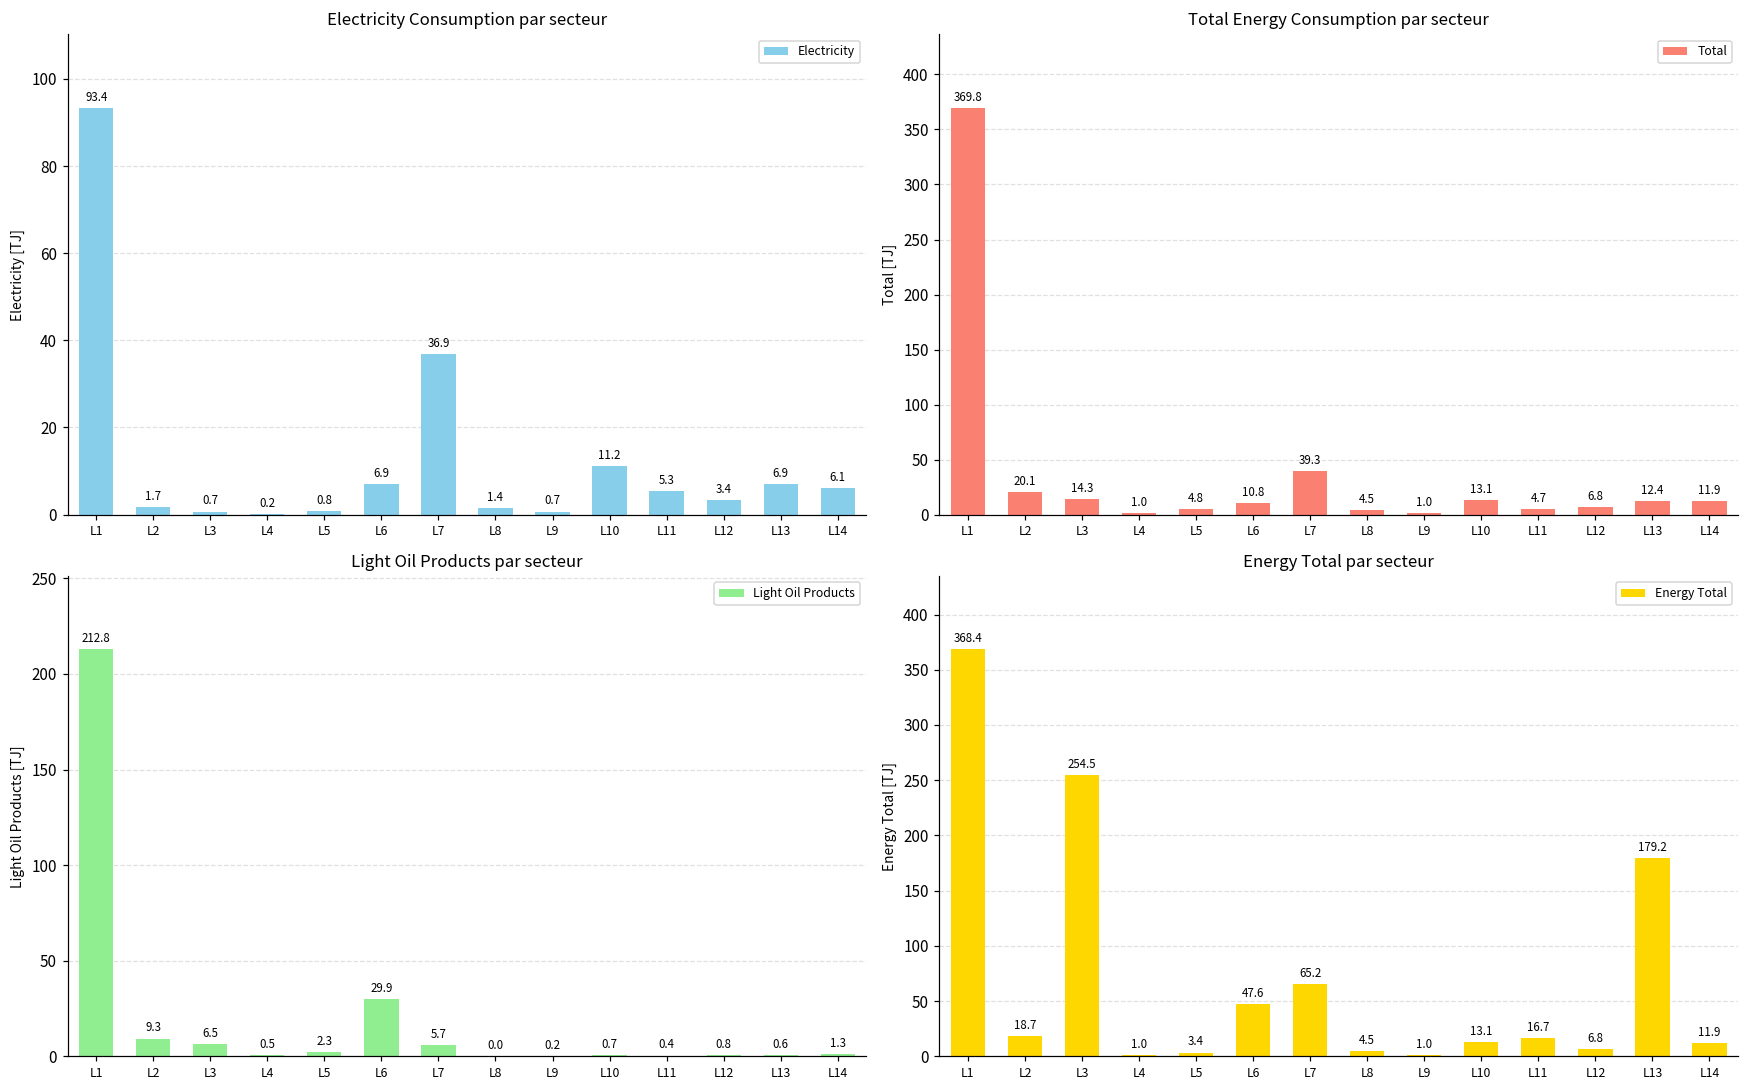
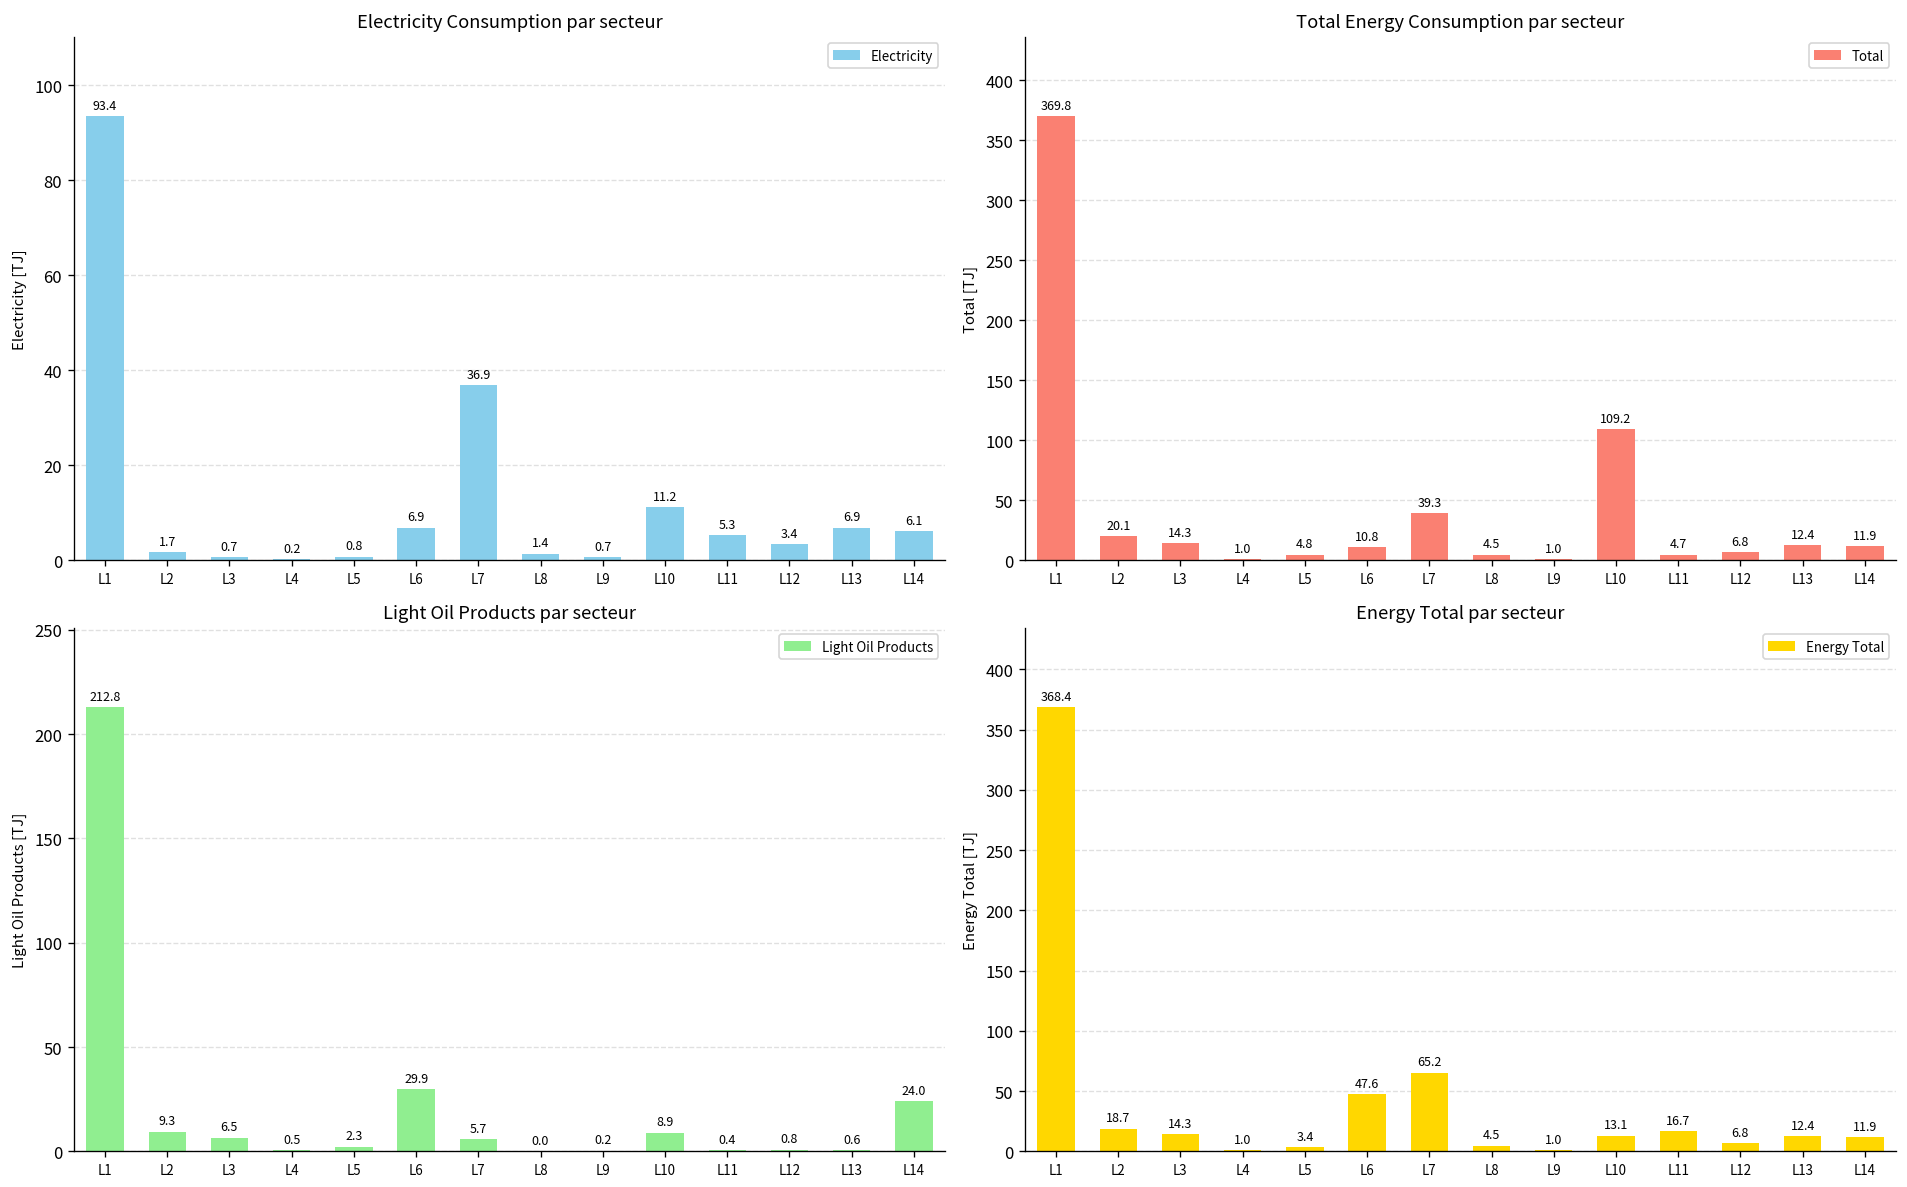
Total Energy Consumption par secteur, L10: 13.1 -> 109.2
Light Oil Products par secteur, L10: 0.7 -> 8.9
Light Oil Products par secteur, L14: 1.3 -> 24.0
Energy Total par secteur, L3: 254.5 -> 14.3
Energy Total par secteur, L13: 179.2 -> 12.4
